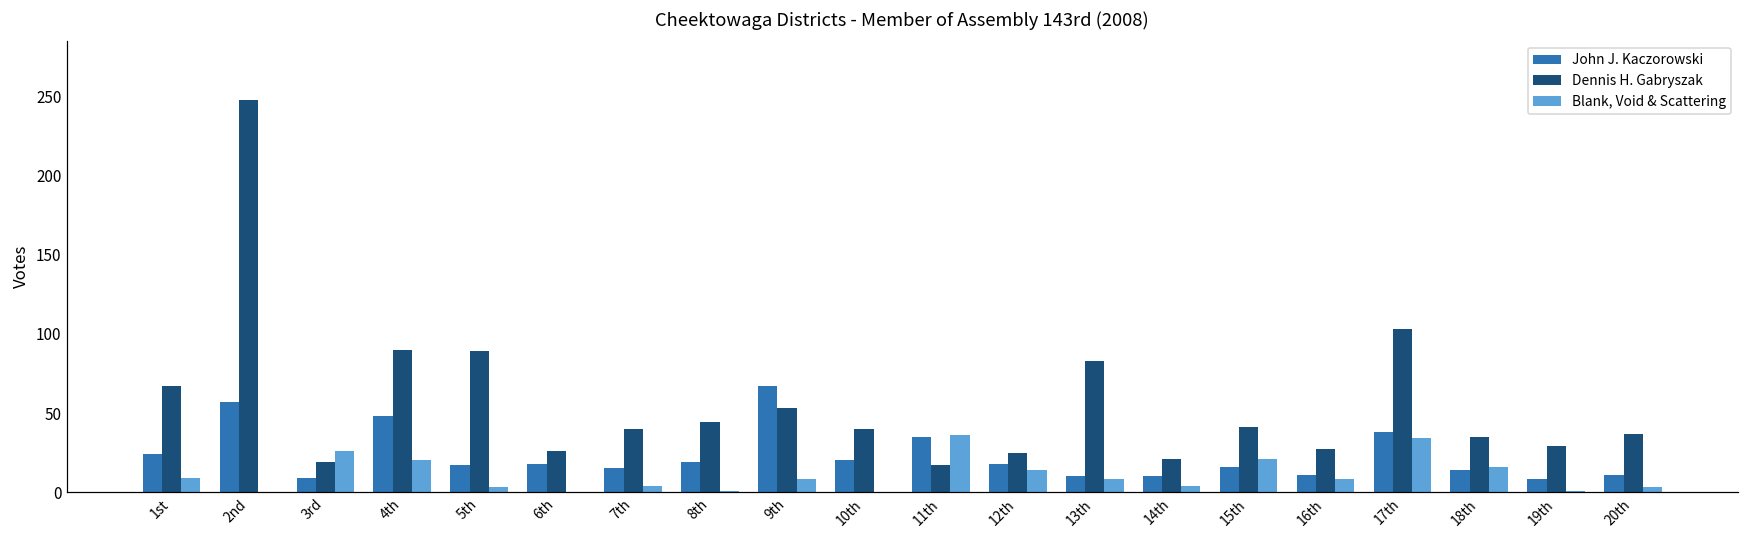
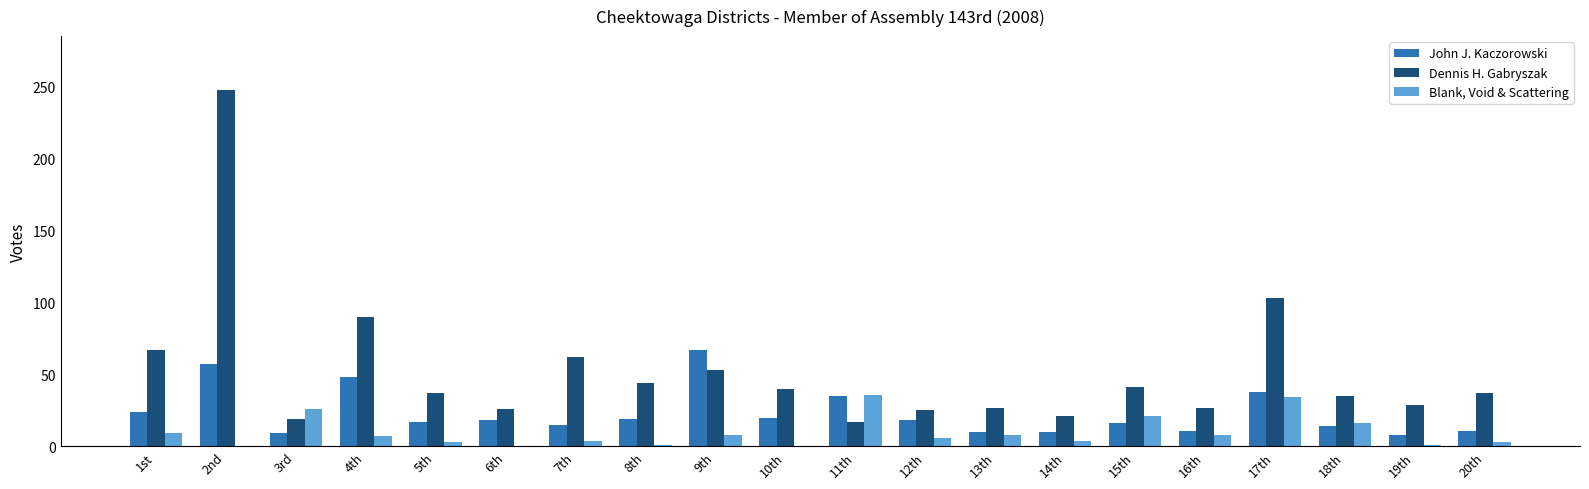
Blank, Void & Scattering, 4th: 20 -> 7
Dennis H. Gabryszak, 5th: 89 -> 37
Dennis H. Gabryszak, 7th: 40 -> 62
Blank, Void & Scattering, 12th: 14 -> 6
Dennis H. Gabryszak, 13th: 83 -> 27
